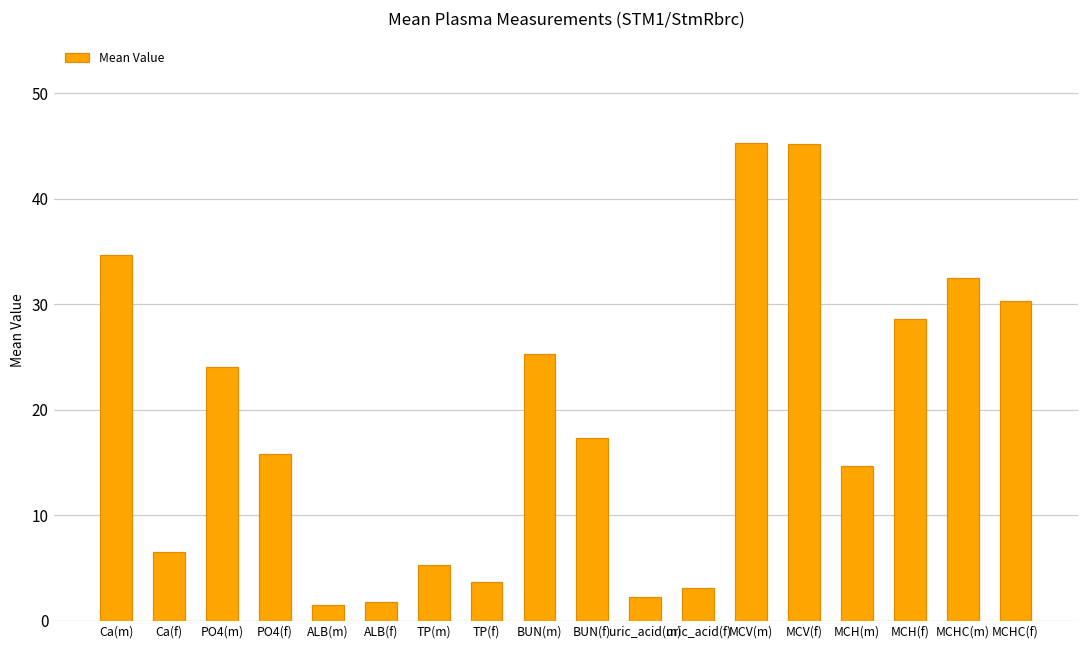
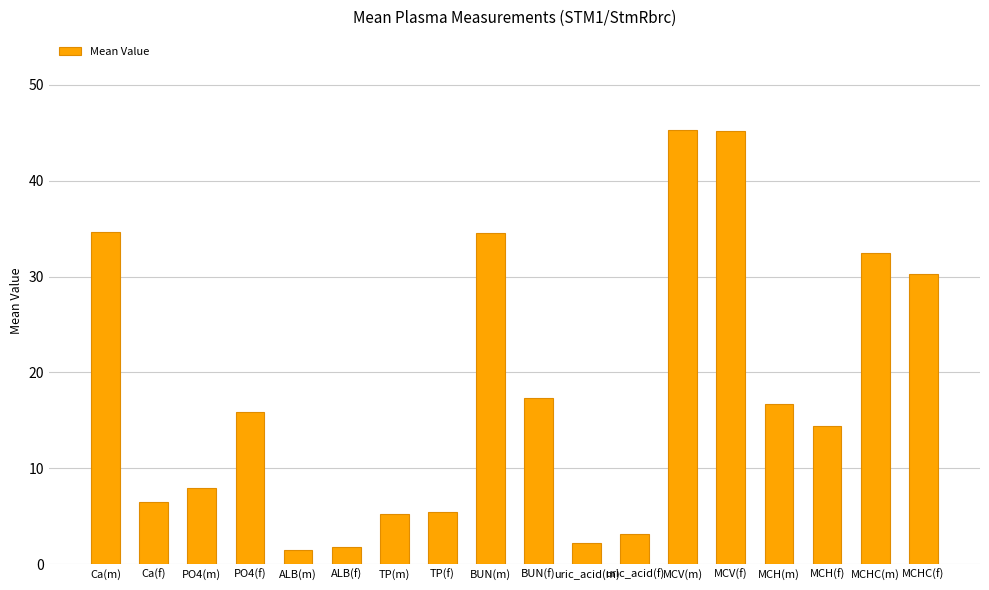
PO4(m): 24 -> 8
TP(f): 4 -> 5
BUN(m): 25 -> 35
MCH(m): 15 -> 17
MCH(f): 29 -> 14
